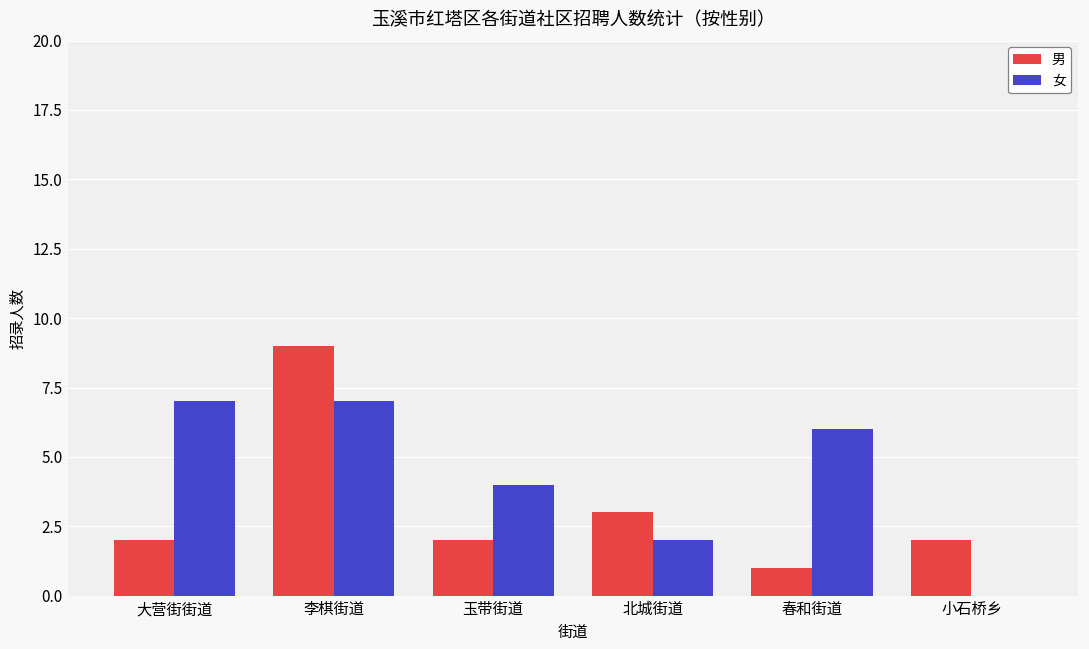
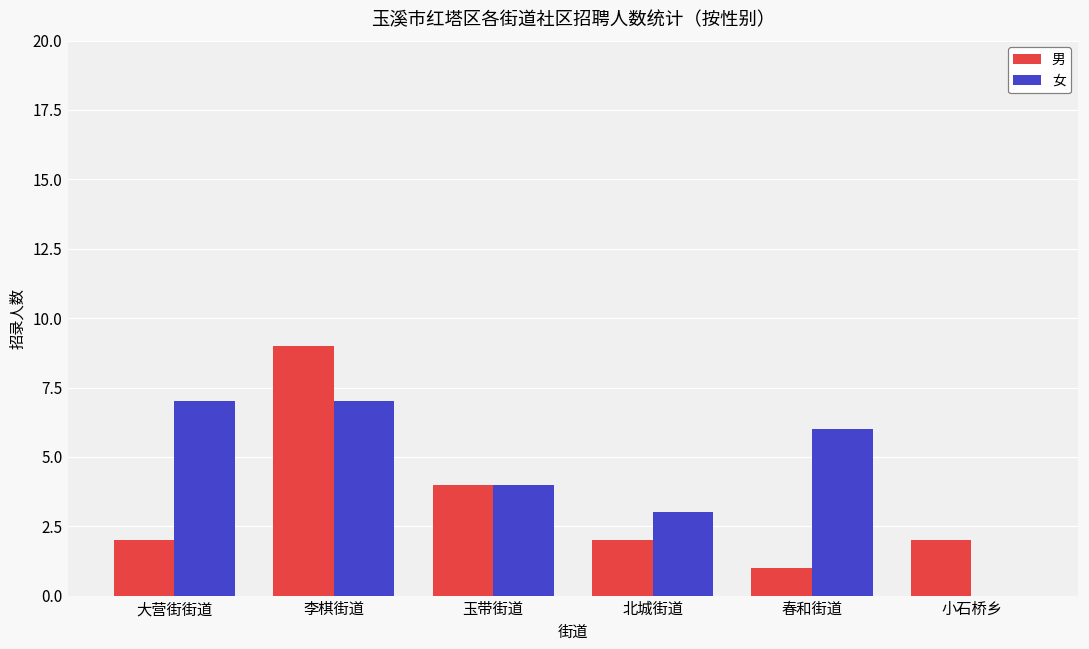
男, 玉带街道: 2 -> 4
男, 北城街道: 3 -> 2
女, 北城街道: 2 -> 3
